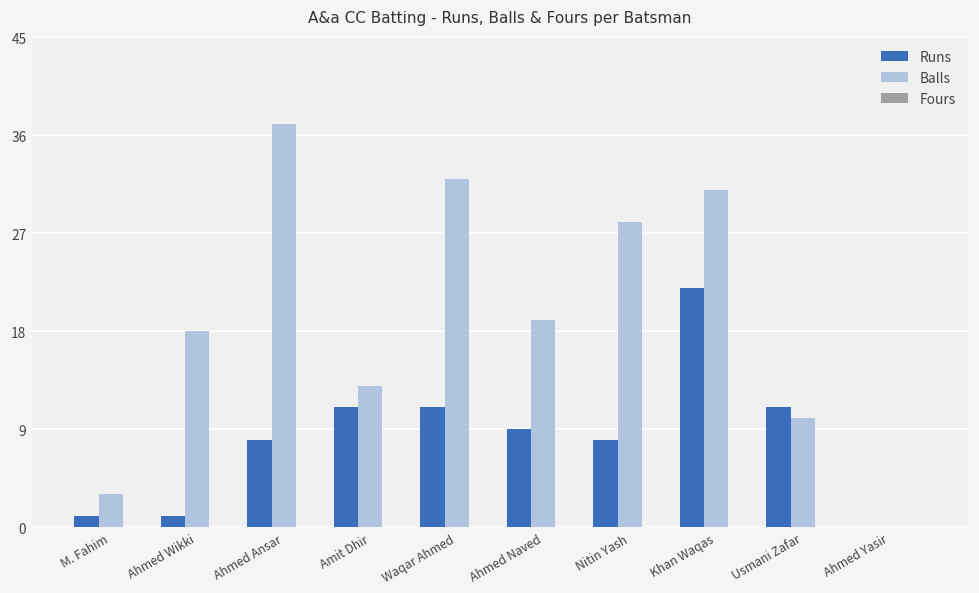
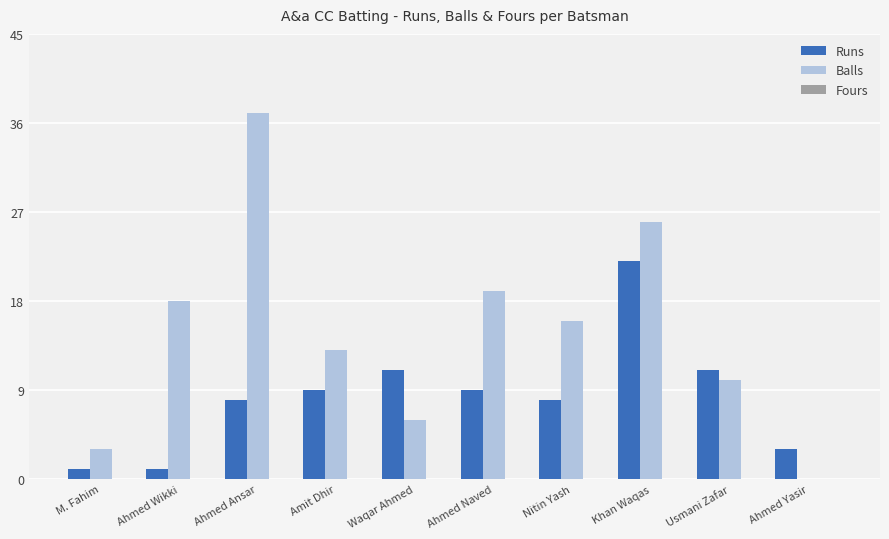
Runs, Amit Dhir: 11 -> 9
Balls, Waqar Ahmed: 32 -> 6
Balls, Nitin Yash: 28 -> 16
Balls, Khan Waqas: 31 -> 26
Runs, Ahmed Yasir: 0 -> 3
